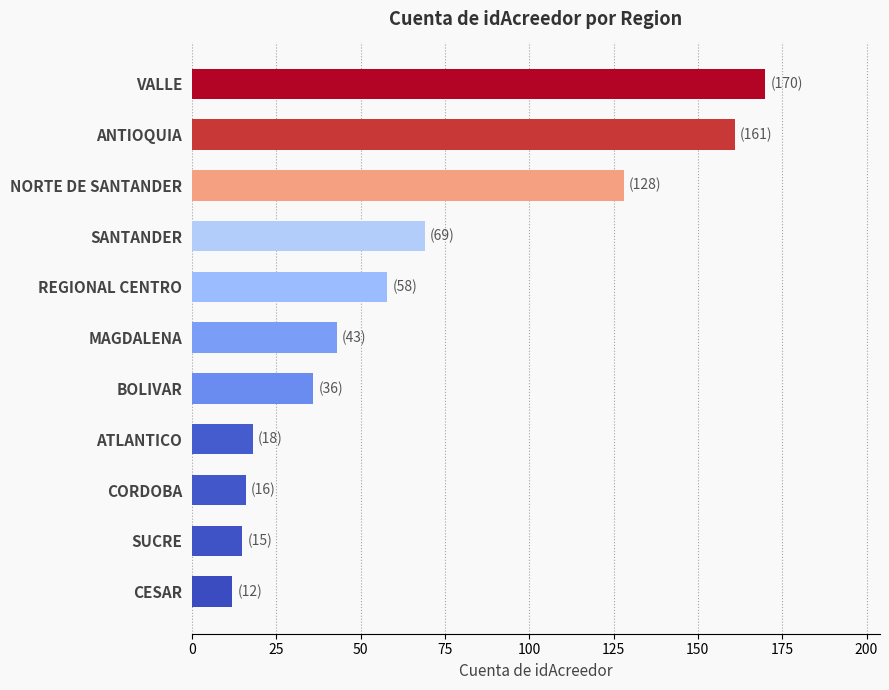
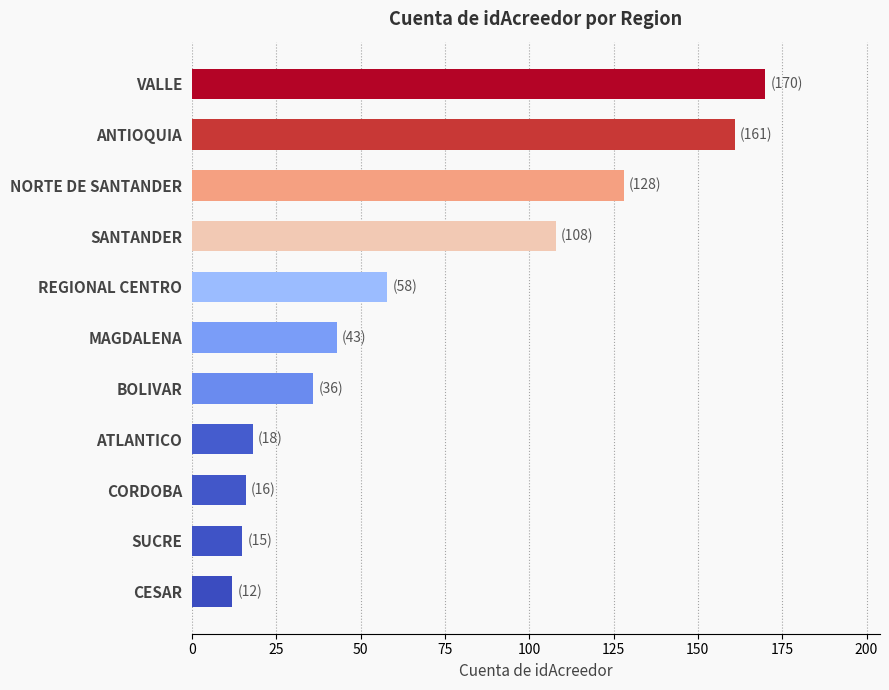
SANTANDER: (69) -> (108)
